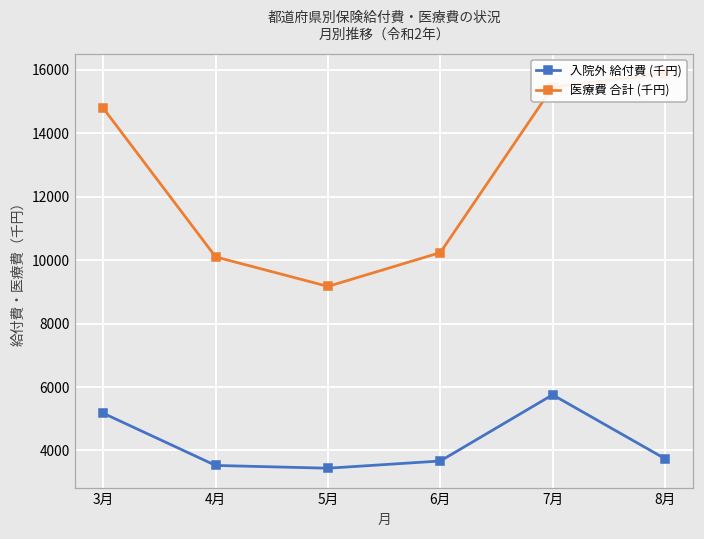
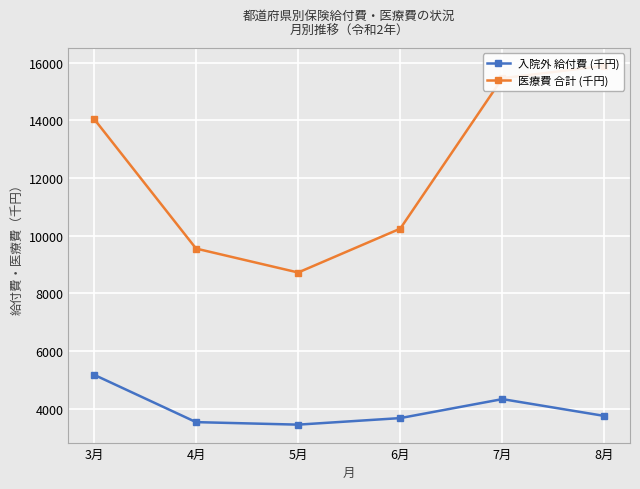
医療費 合計 (千円), 3月: 14800 -> 14000
医療費 合計 (千円), 4月: 10100 -> 9500
医療費 合計 (千円), 5月: 9200 -> 8700
入院外 給付費 (千円), 7月: 5800 -> 4300
